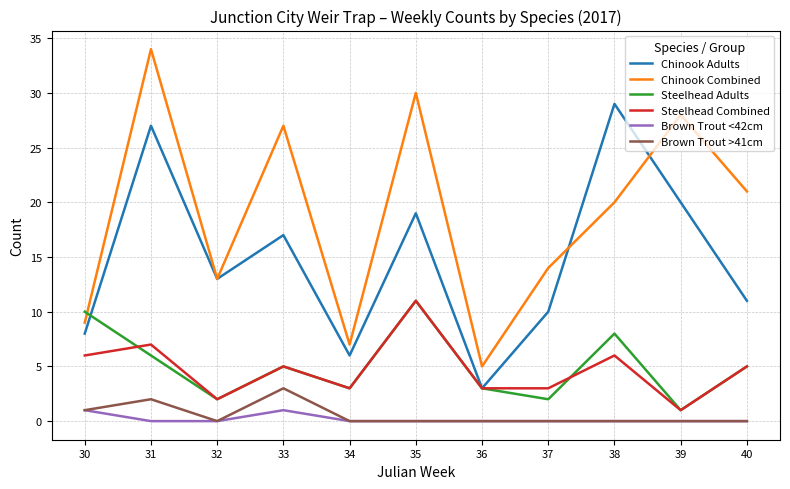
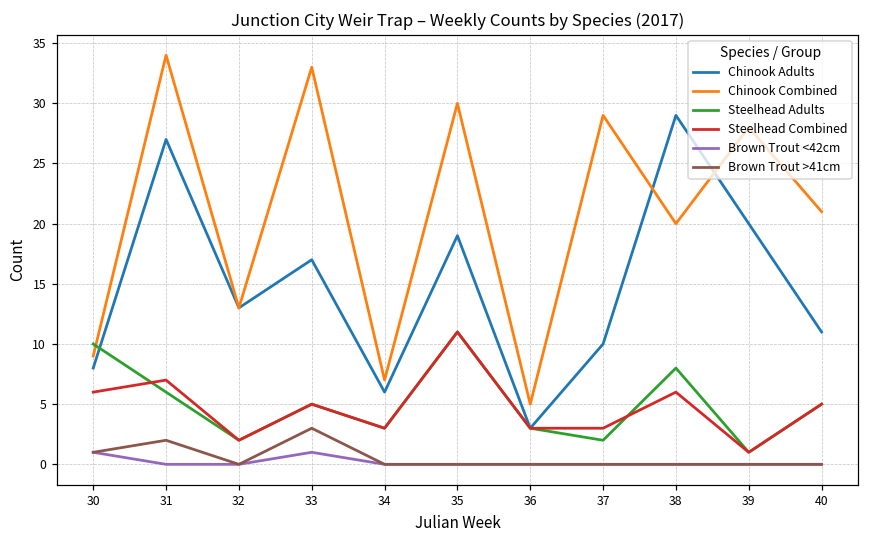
Chinook Combined, 33: 27 -> 33
Chinook Combined, 37: 14 -> 29
